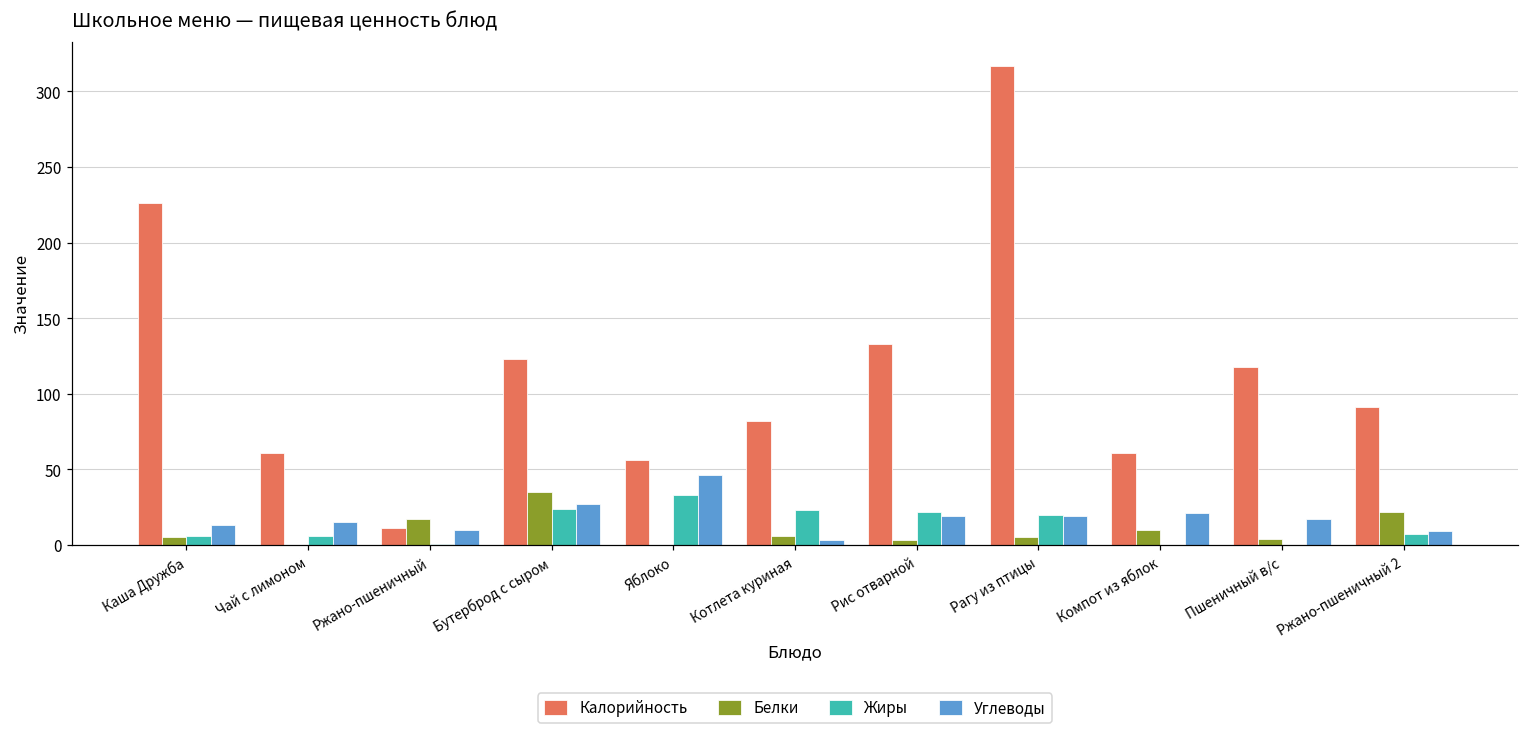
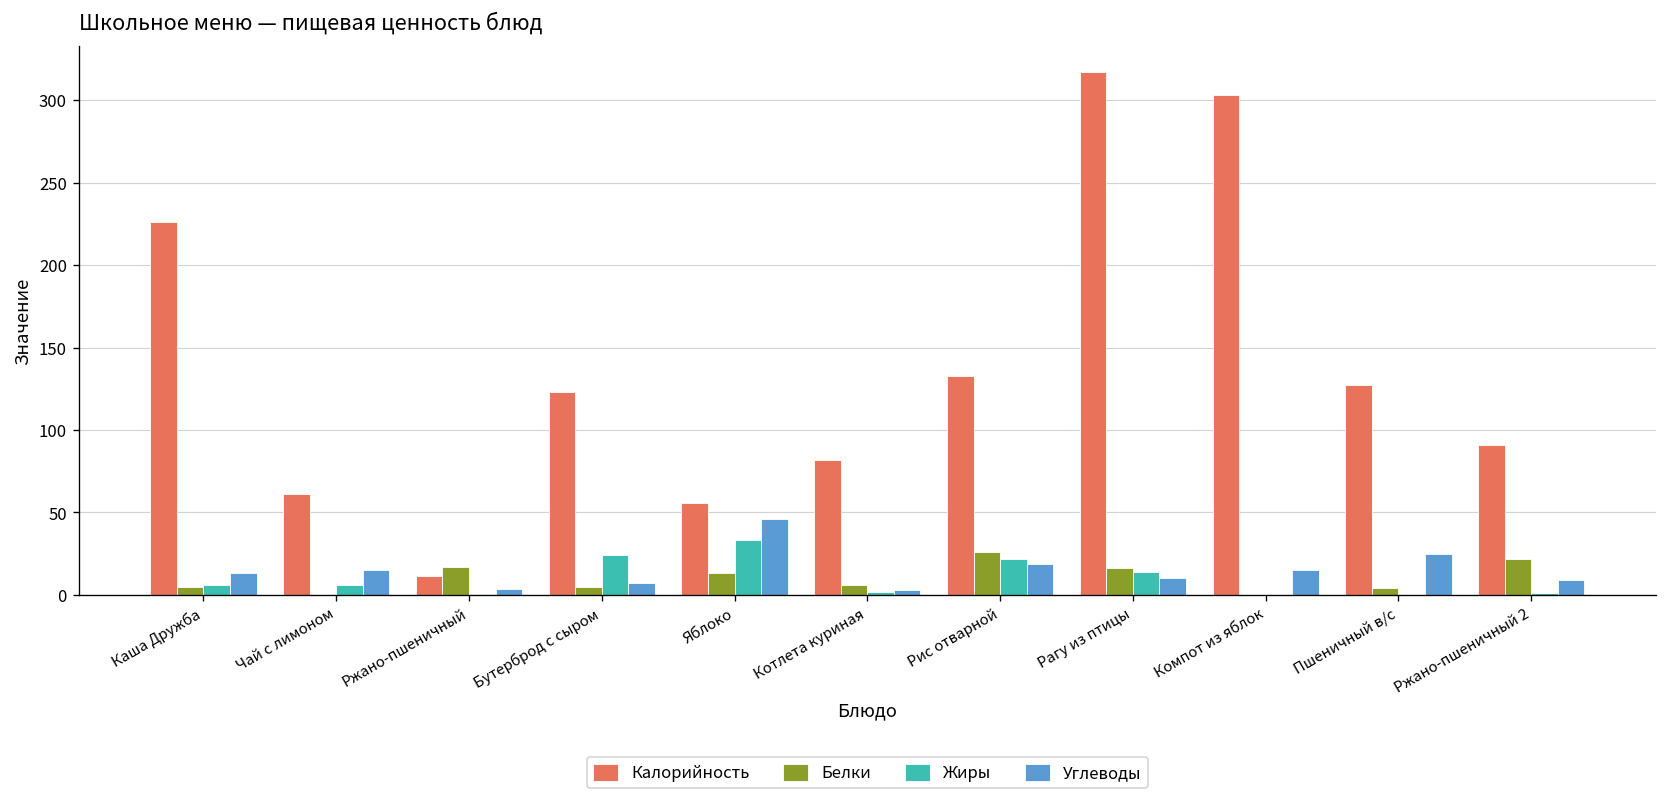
Углеводы, Ржано-пшеничный: 10 -> 4
Белки, Бутерброд с сыром: 35 -> 5
Углеводы, Бутерброд с сыром: 27 -> 7
Белки, Яблоко: 0 -> 13
Жиры, Котлета куриная: 23 -> 2
Белки, Рис отварной: 3 -> 26
Белки, Рагу из птицы: 5 -> 16
Жиры, Рагу из птицы: 20 -> 14
Углеводы, Рагу из птицы: 19 -> 10
Калорийность, Компот из яблок: 61 -> 303
Белки, Компот из яблок: 10 -> 0
Углеводы, Компот из яблок: 21 -> 15
Калорийность, Пшеничный в/с: 118 -> 127
Углеводы, Пшеничный в/с: 17 -> 25
Жиры, Ржано-пшеничный 2: 7 -> 1
